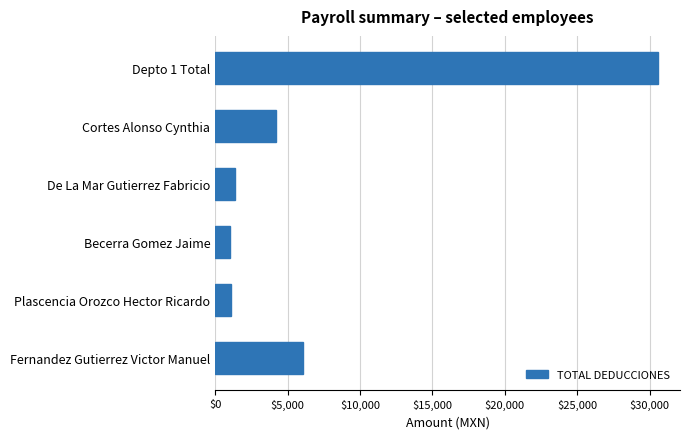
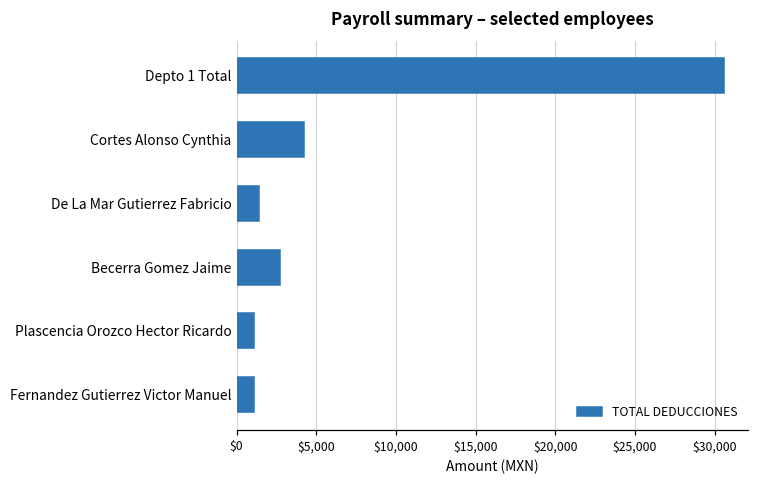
Becerra Gomez Jaime: $1,000 -> $2,700
Fernandez Gutierrez Victor Manuel: $6,100 -> $1,100
